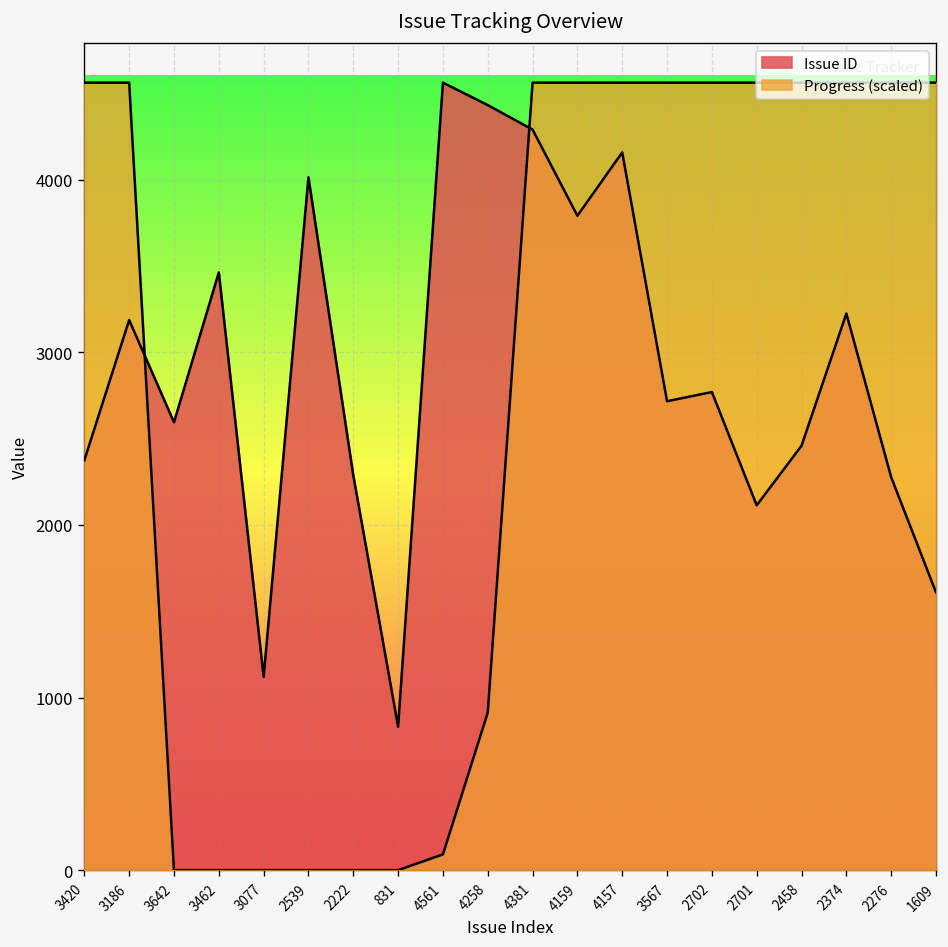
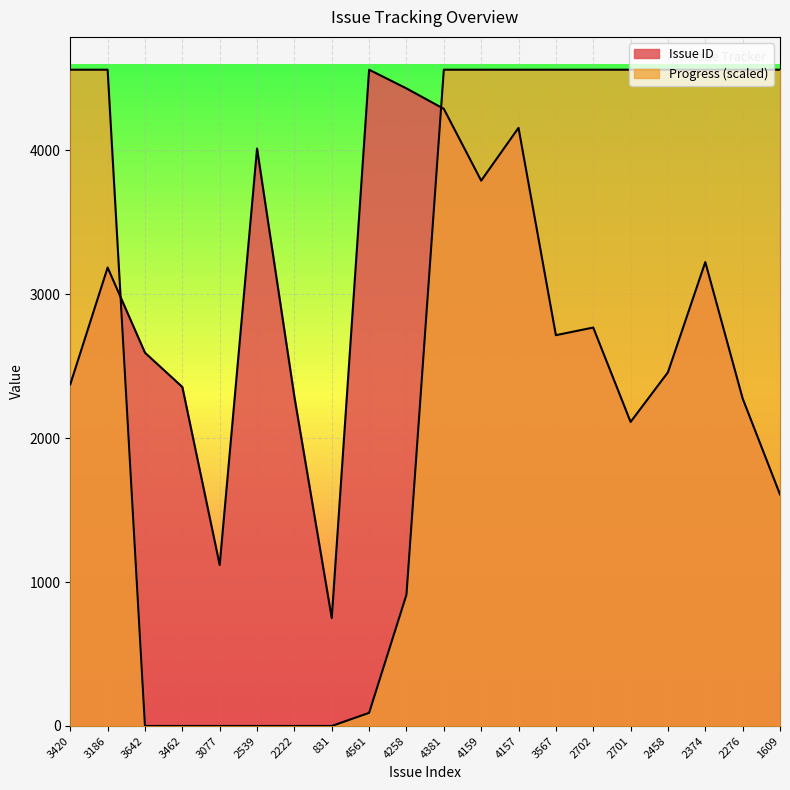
Issue ID, 3462: 3460 -> 2360
Issue ID, 831: 830 -> 750
